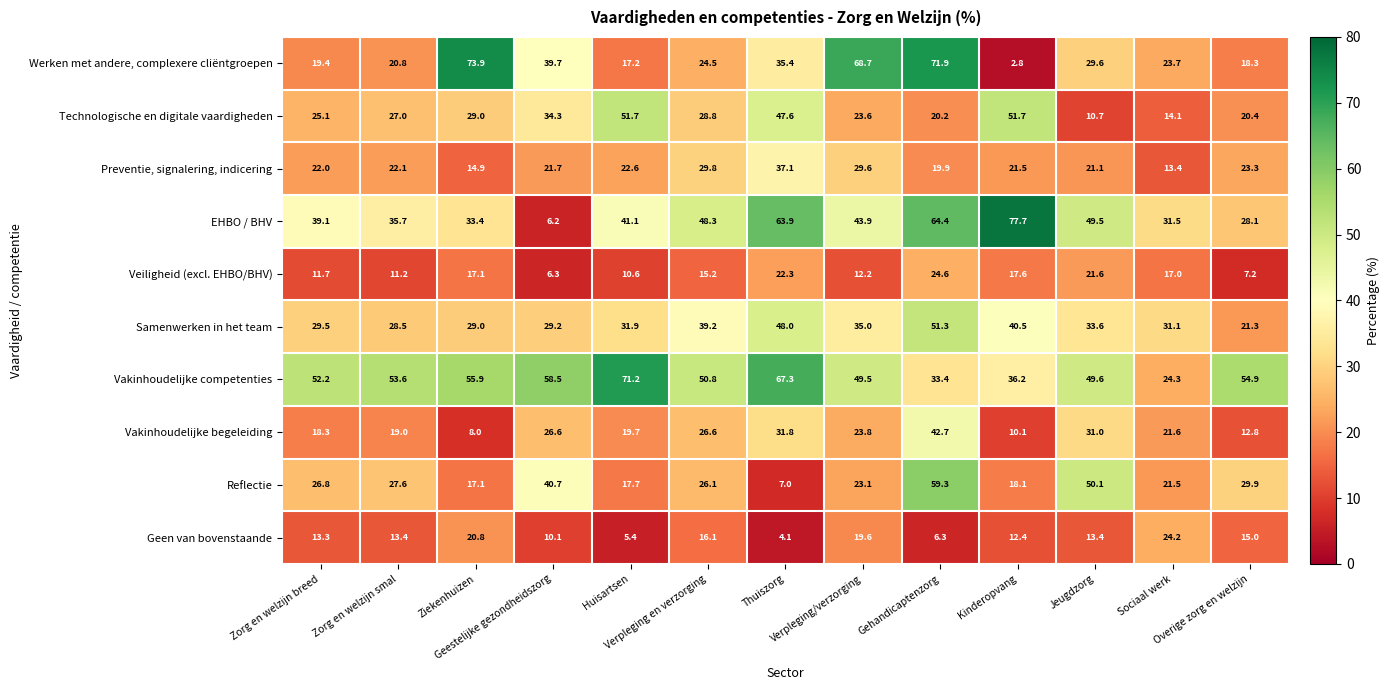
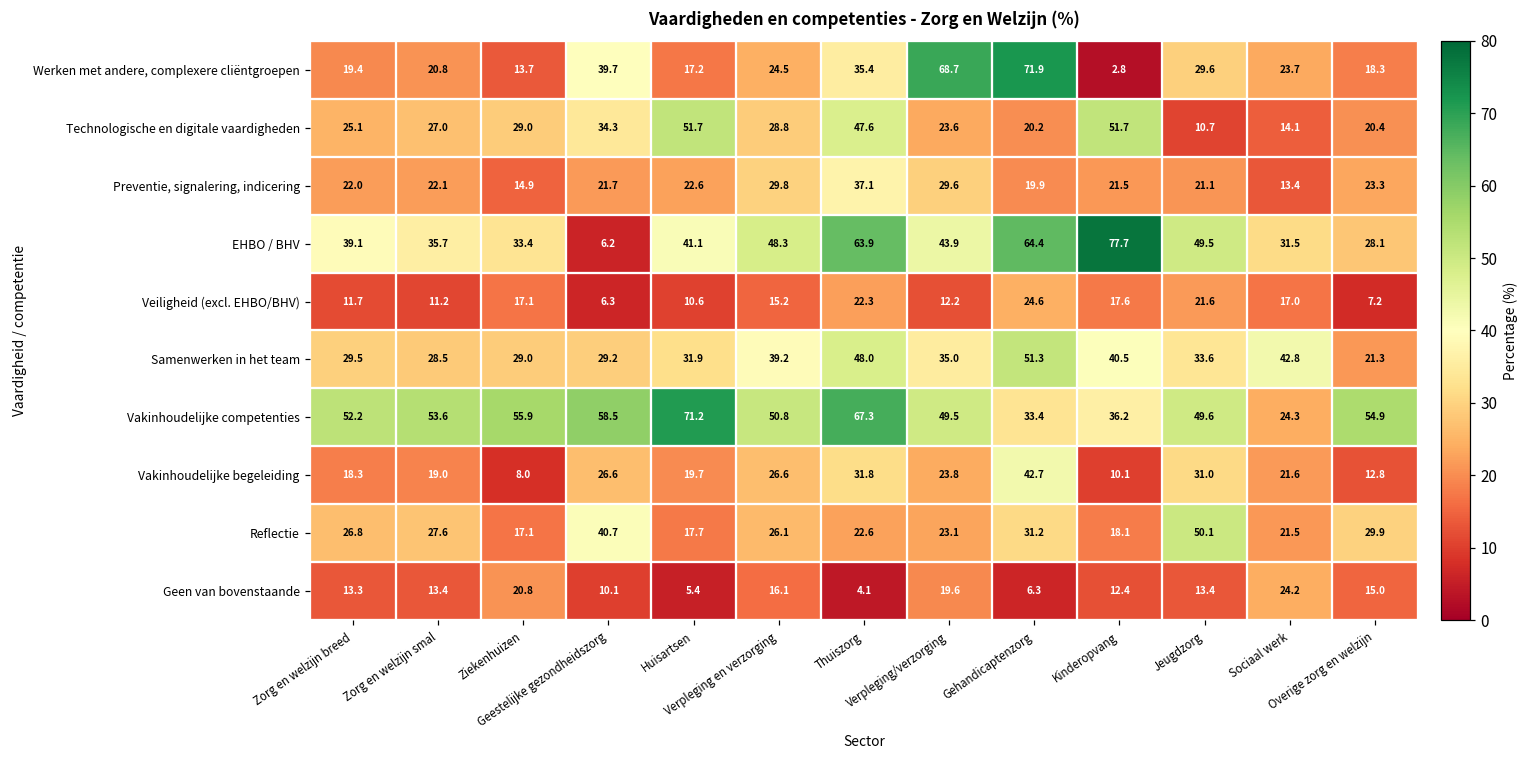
Werken met andere, complexere cliëntgroepen, Ziekenhuizen: 73.9 -> 13.7
Samenwerken in het team, Sociaal werk: 31.1 -> 42.8
Reflectie, Thuiszorg: 7.0 -> 22.6
Reflectie, Gehandicaptenzorg: 59.3 -> 31.2
